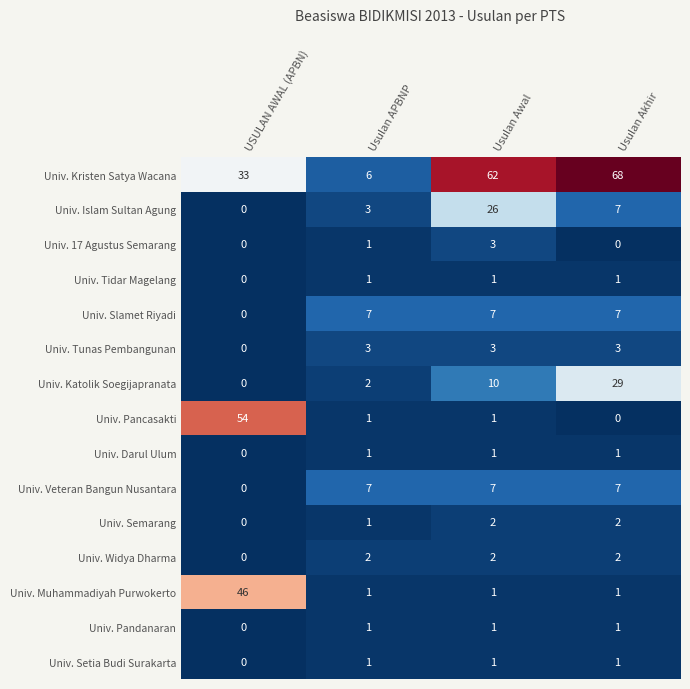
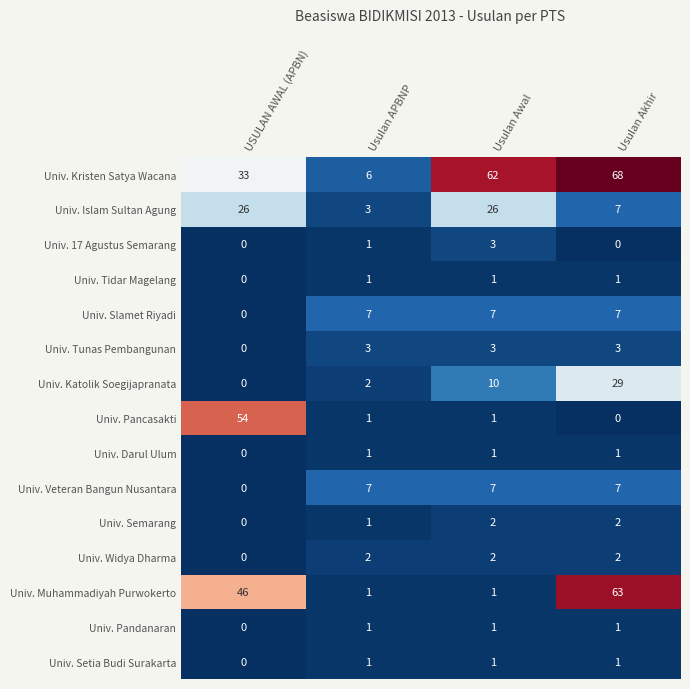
Univ. Islam Sultan Agung, USULAN AWAL (APBN): 0 -> 26
Univ. Muhammadiyah Purwokerto, Usulan Akhir: 1 -> 63
